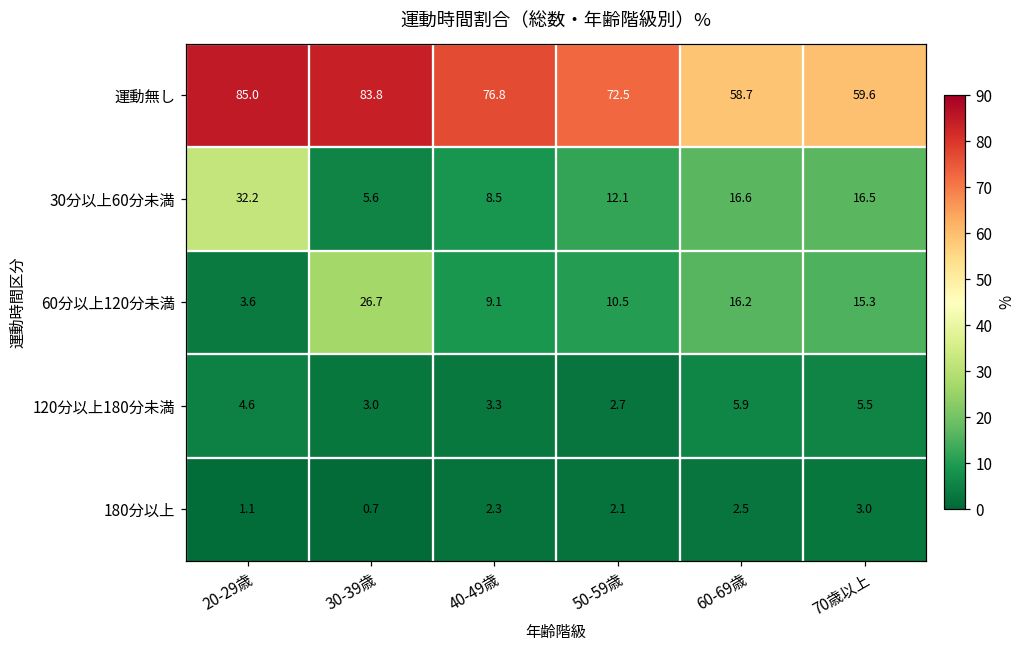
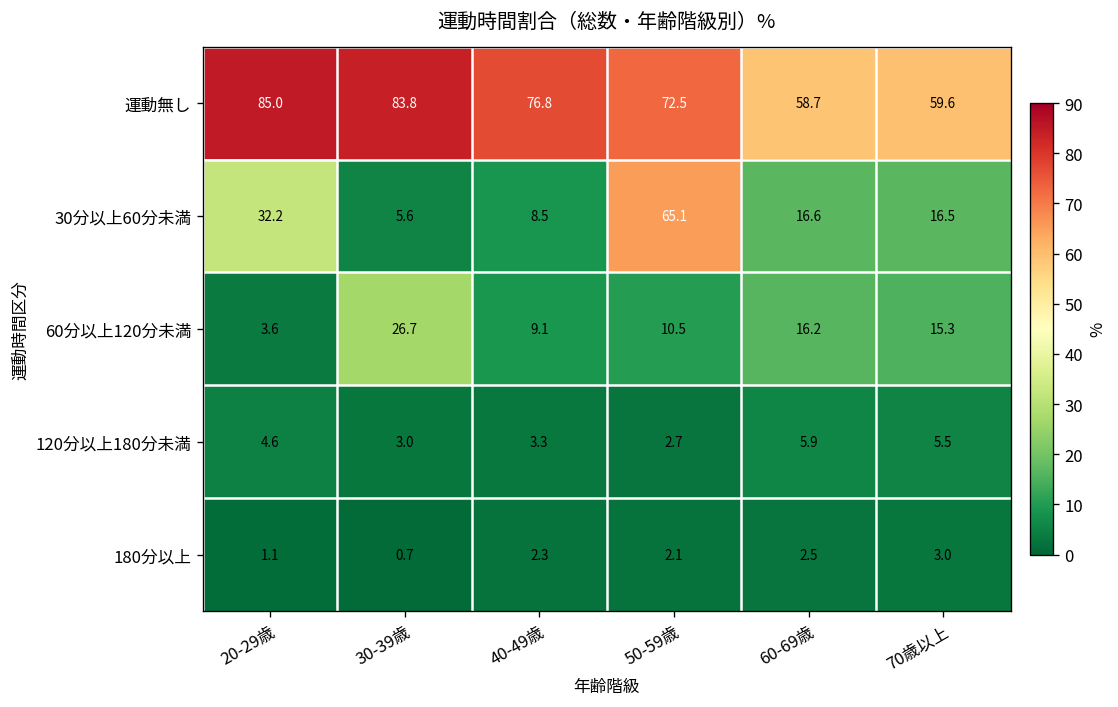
30分以上60分未満, 50-59歳: 12.1 -> 65.1
